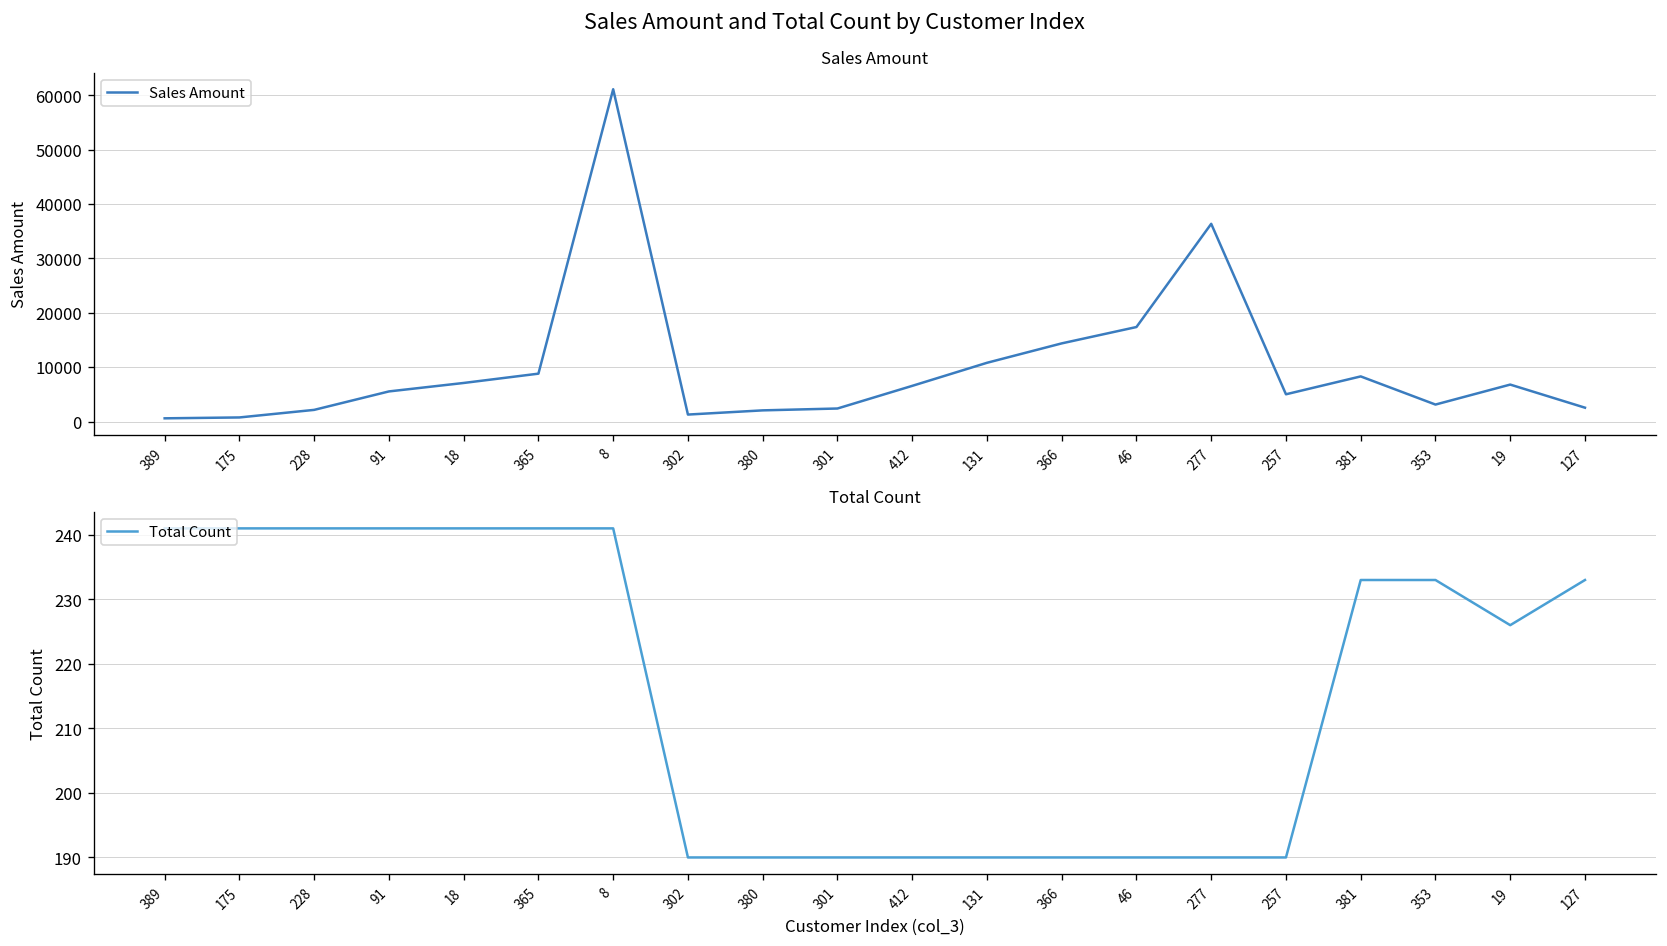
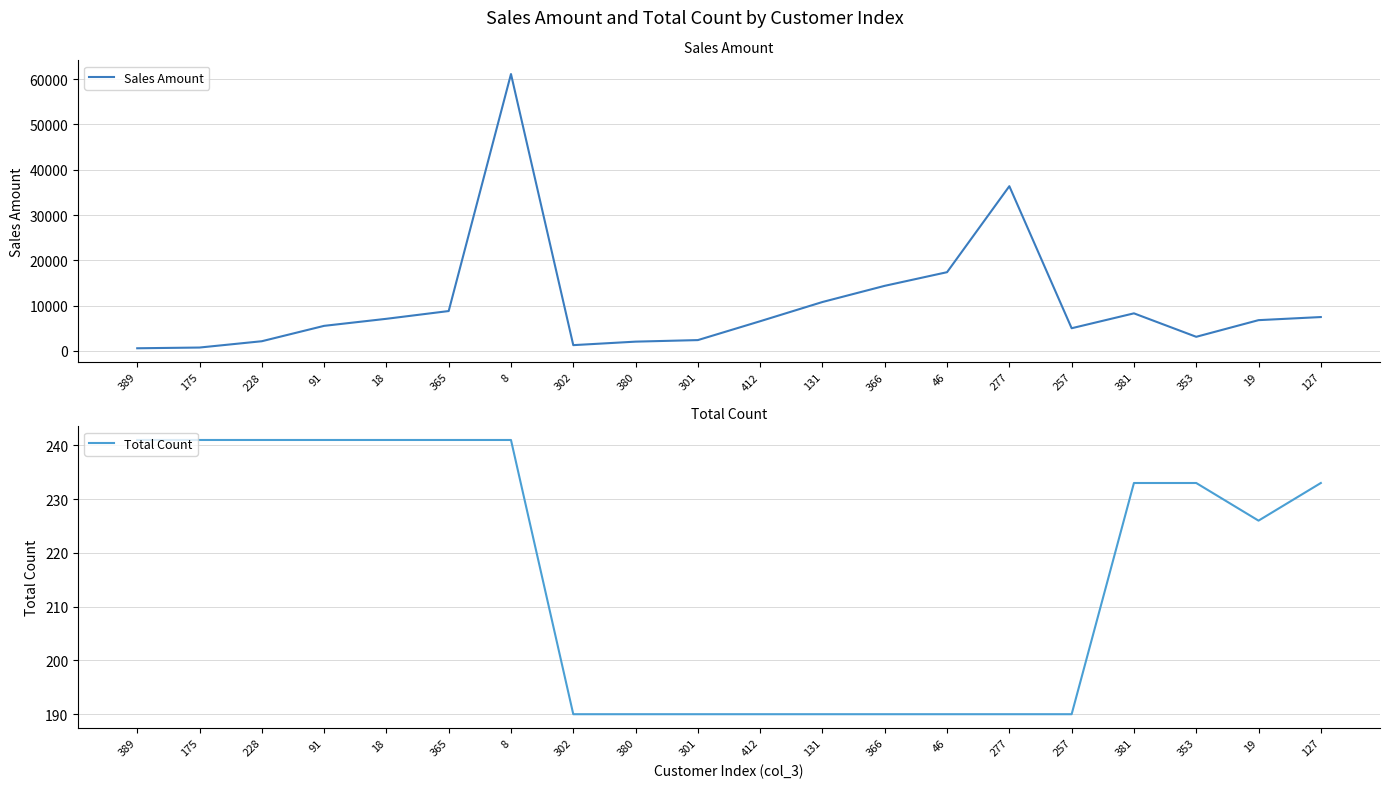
Sales Amount, 127: 3000 -> 7000
